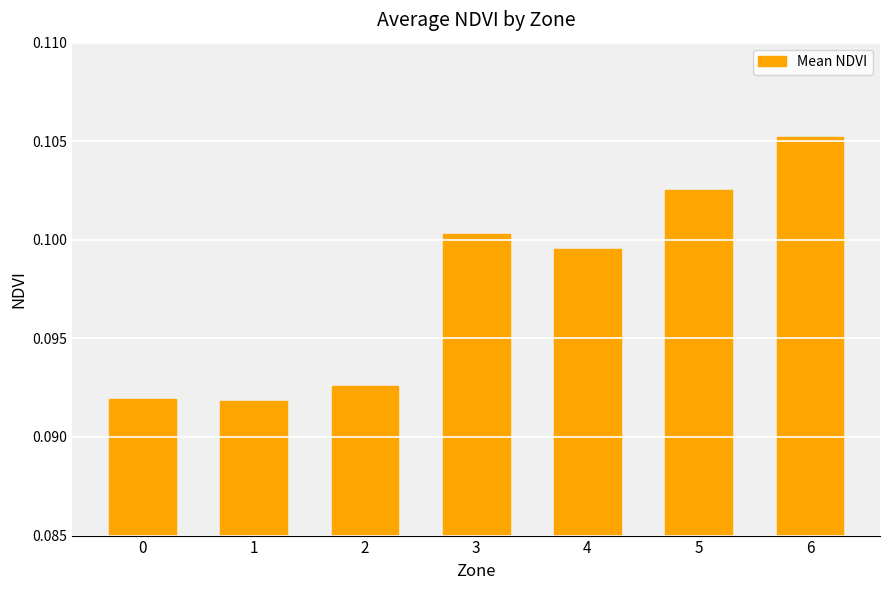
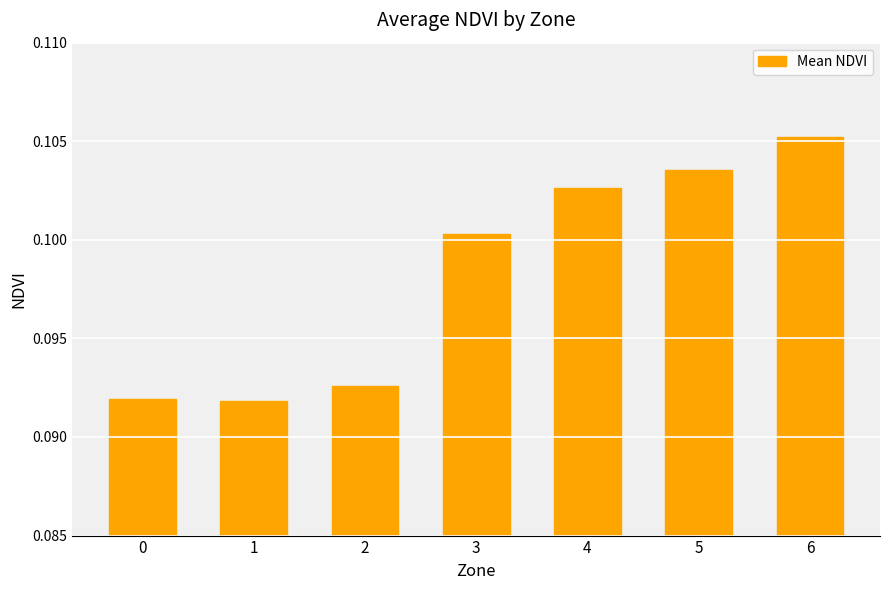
4: 0.0995 -> 0.1026
5: 0.1025 -> 0.1035
